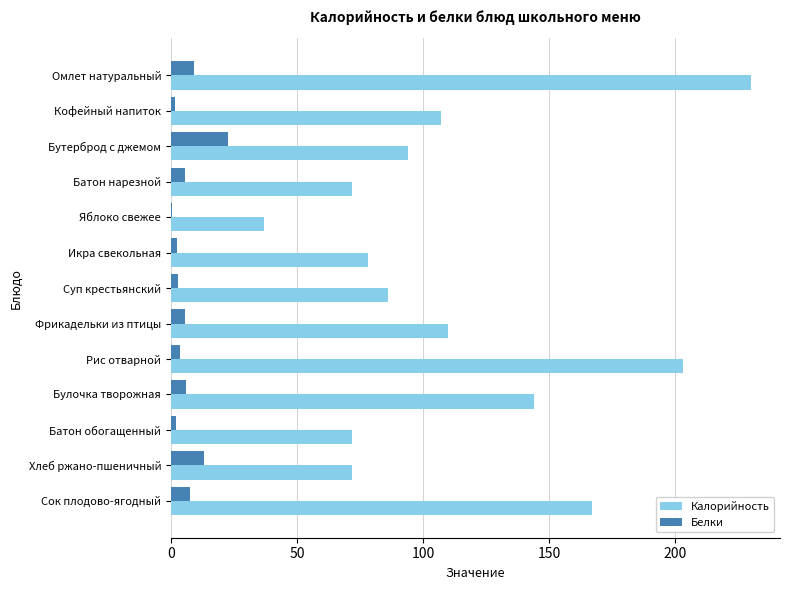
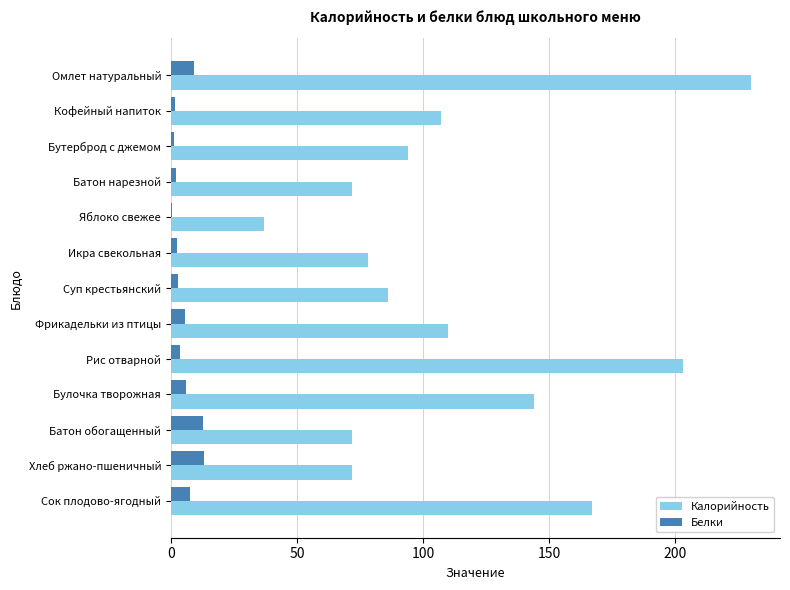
Белки, Бутерброд с джемом: 23 -> 1
Белки, Батон нарезной: 5 -> 2
Белки, Батон обогащенный: 2 -> 13
